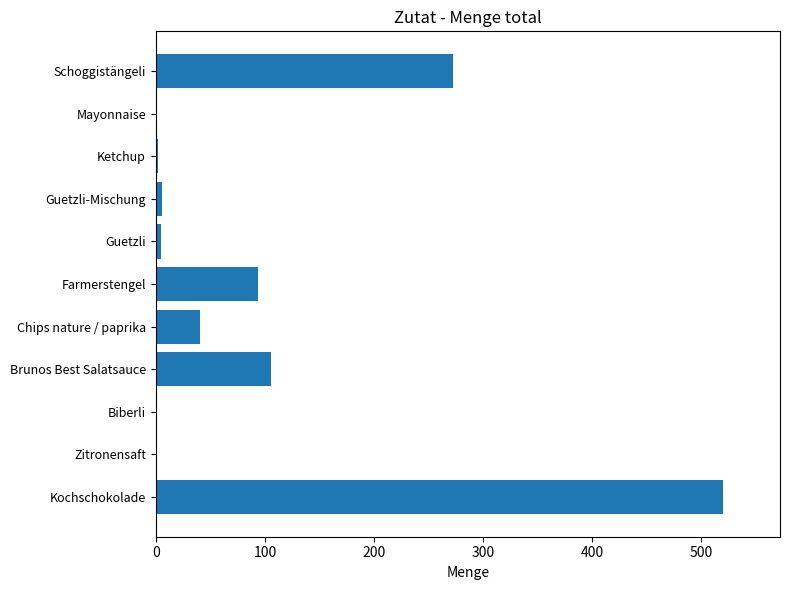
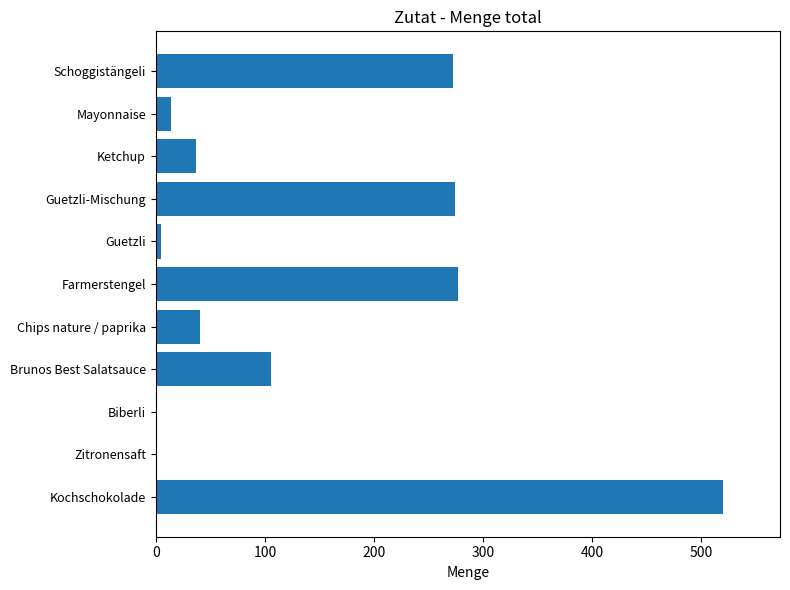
Mayonnaise: 1 -> 13
Ketchup: 2 -> 37
Guetzli-Mischung: 5 -> 274
Farmerstengel: 93 -> 277
